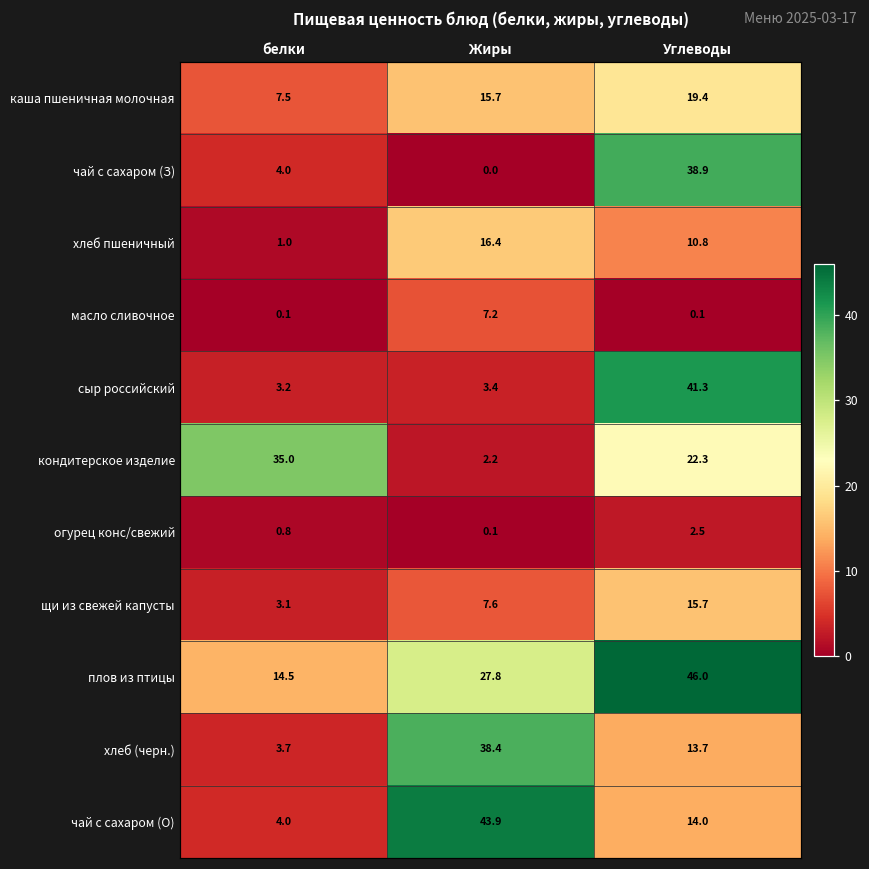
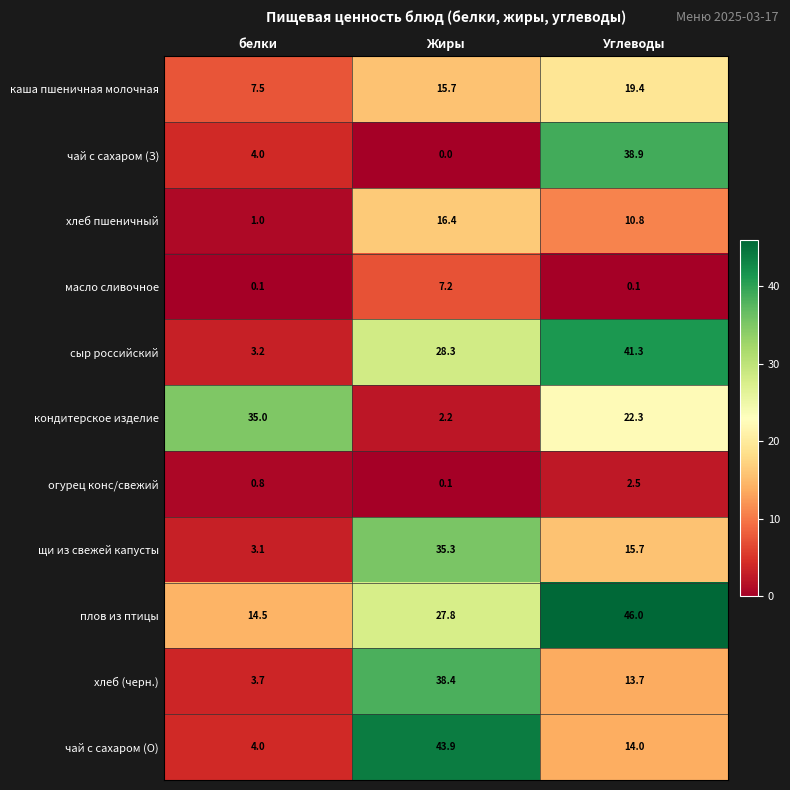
сыр российский, Жиры: 3.4 -> 28.3
щи из свежей капусты, Жиры: 7.6 -> 35.3
